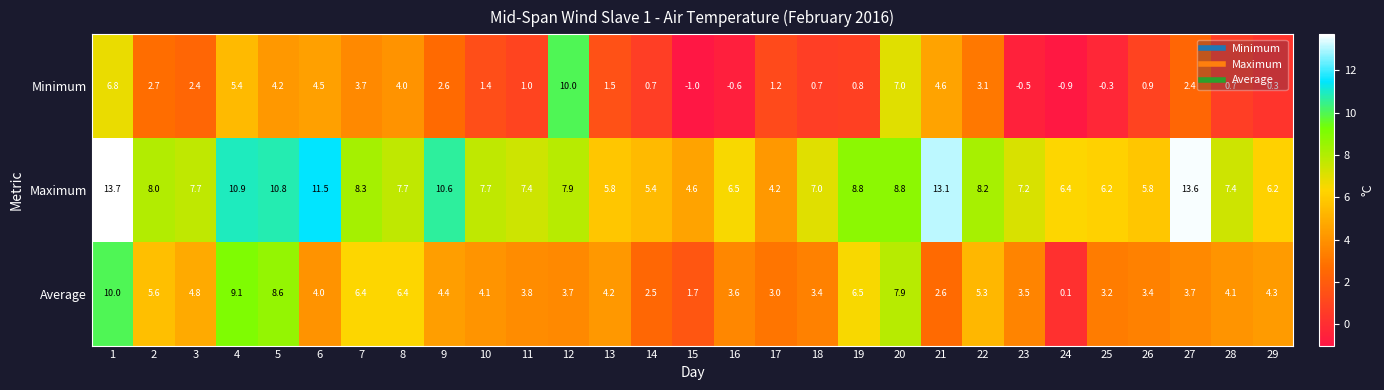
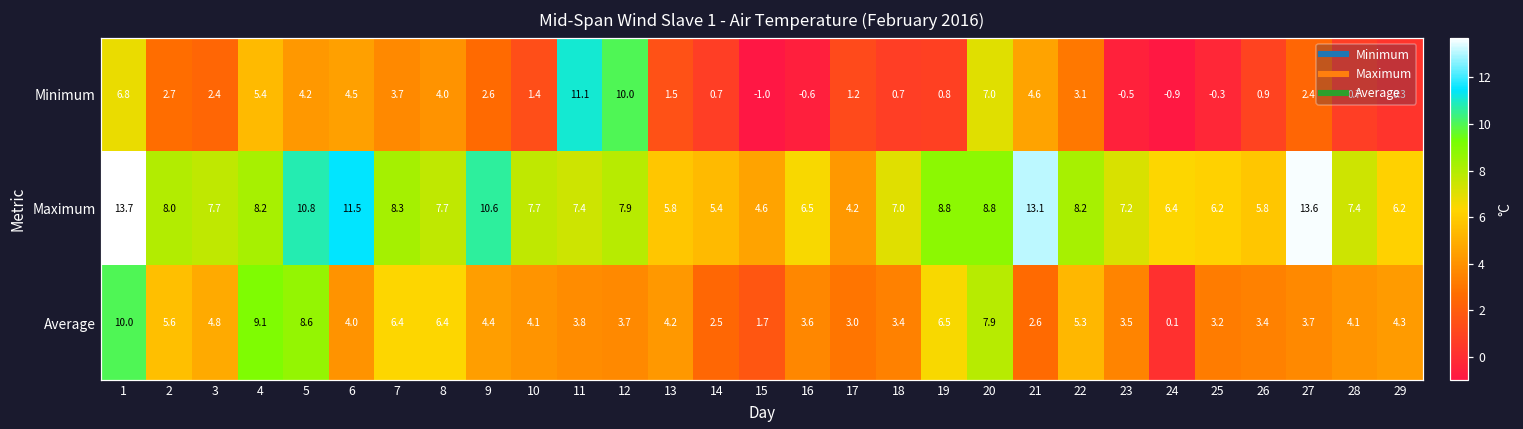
Minimum, 11: 1.0 -> 11.1
Maximum, 4: 10.9 -> 8.2
